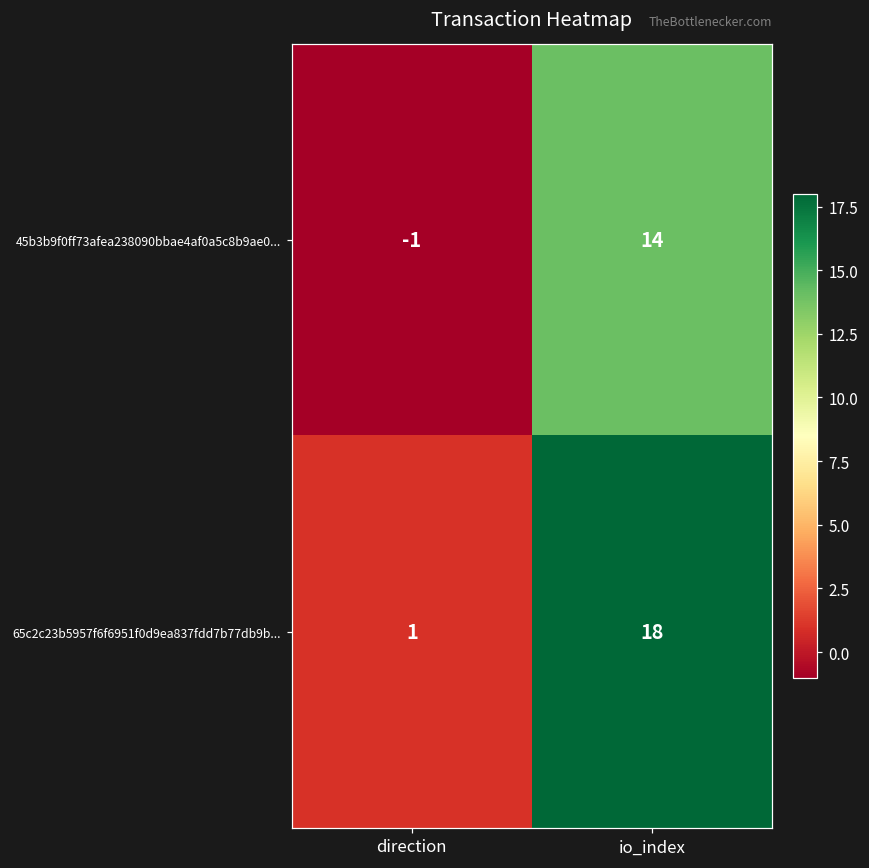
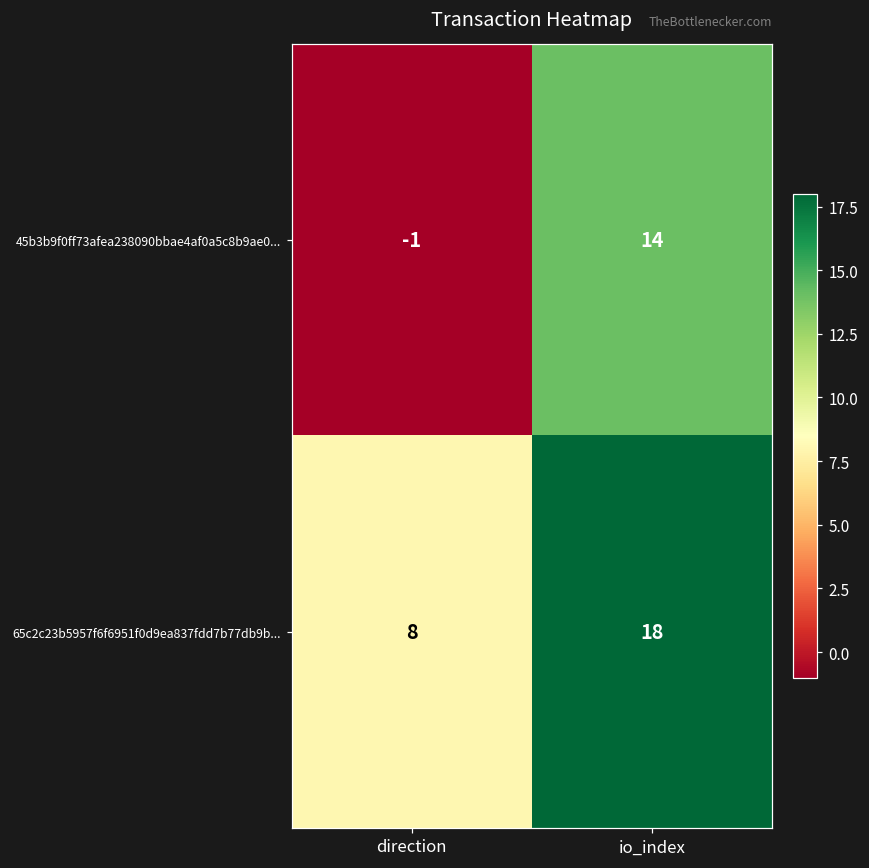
65c2c23b5957f6f6951f0d9ea837fdd7b77db9b..., direction: 1 -> 8
